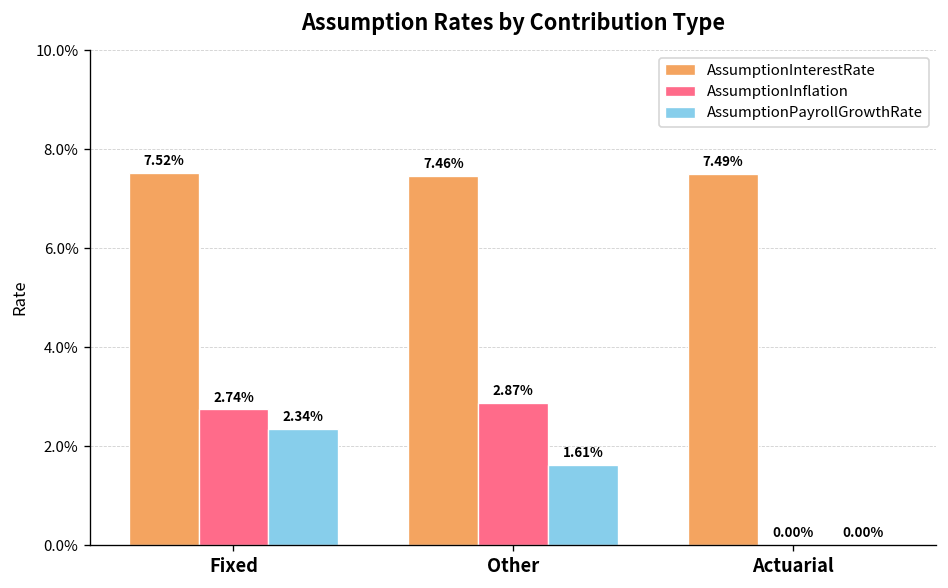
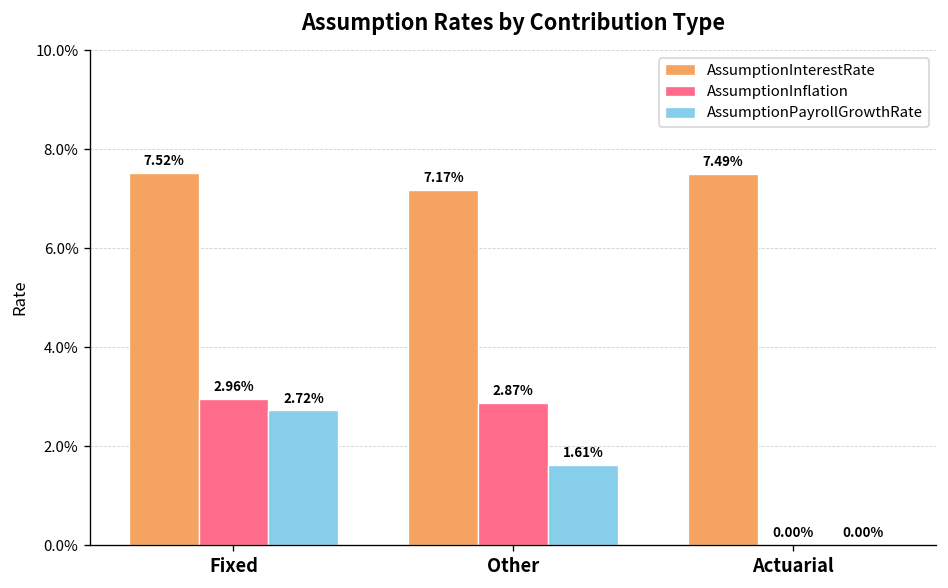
AssumptionInflation, Fixed: 2.74% -> 2.96%
AssumptionPayrollGrowthRate, Fixed: 2.34% -> 2.72%
AssumptionInterestRate, Other: 7.46% -> 7.17%
